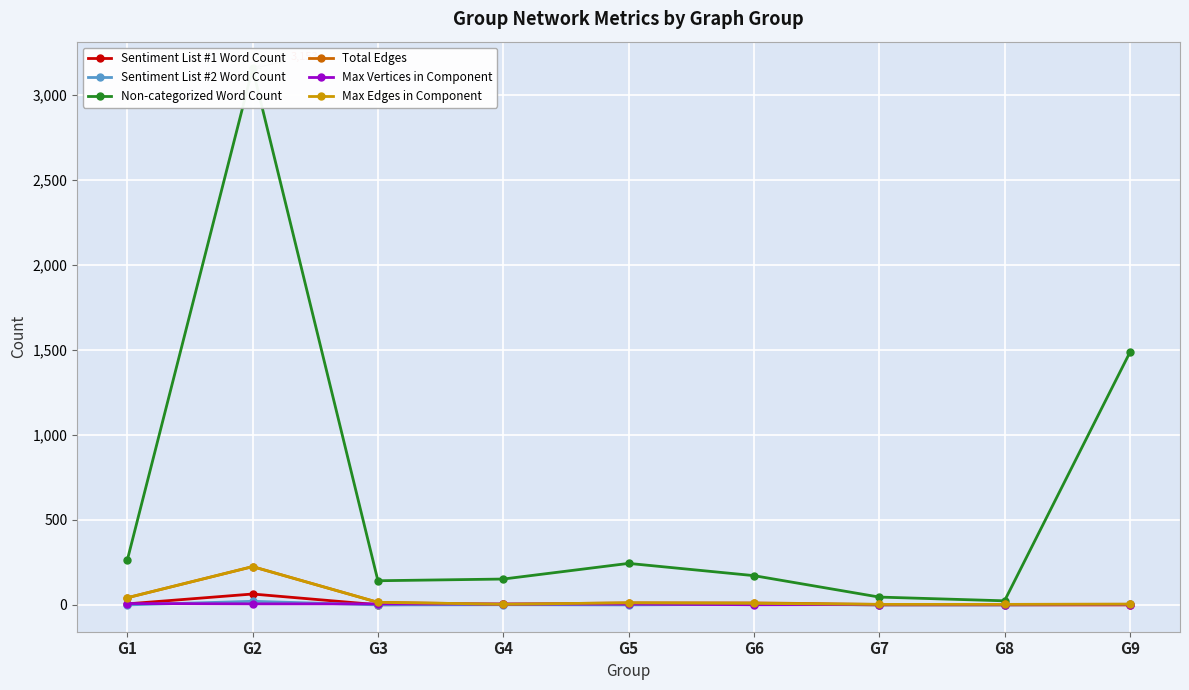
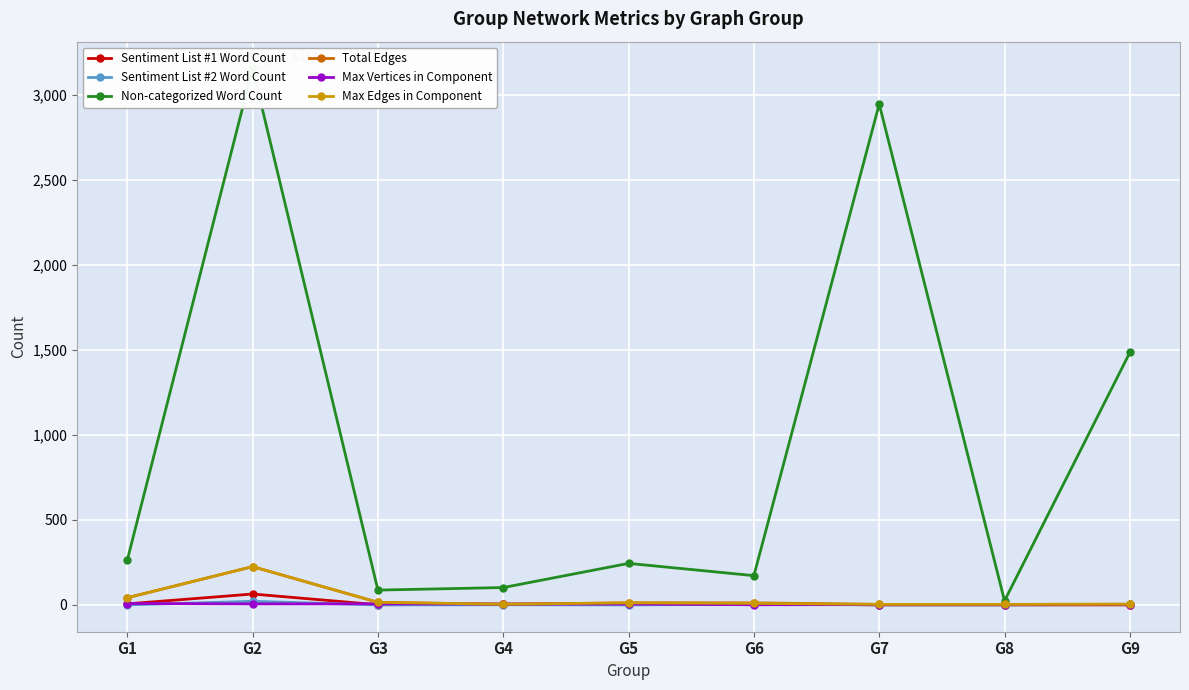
Non-categorized Word Count, G3: 140 -> 90
Non-categorized Word Count, G4: 150 -> 100
Non-categorized Word Count, G7: 50 -> 2,940
